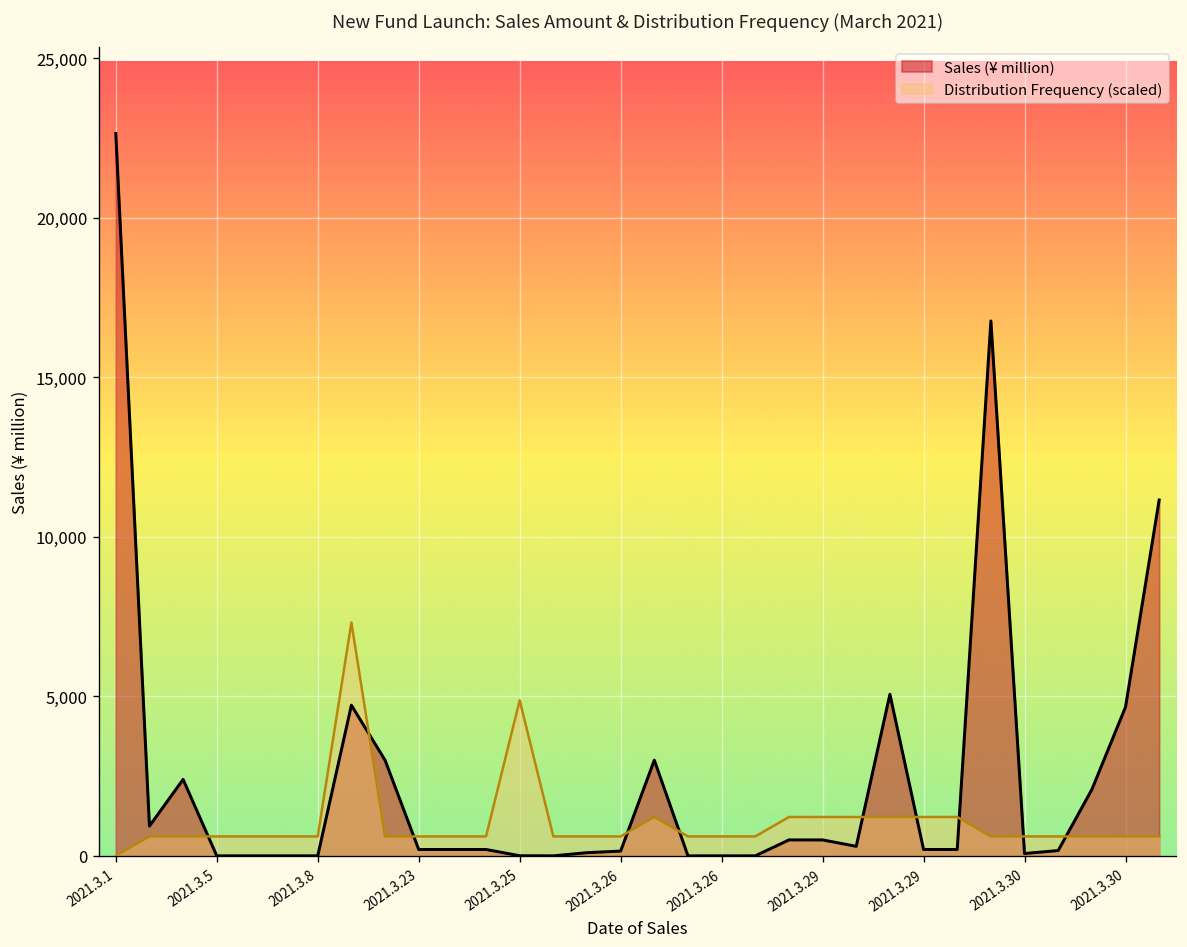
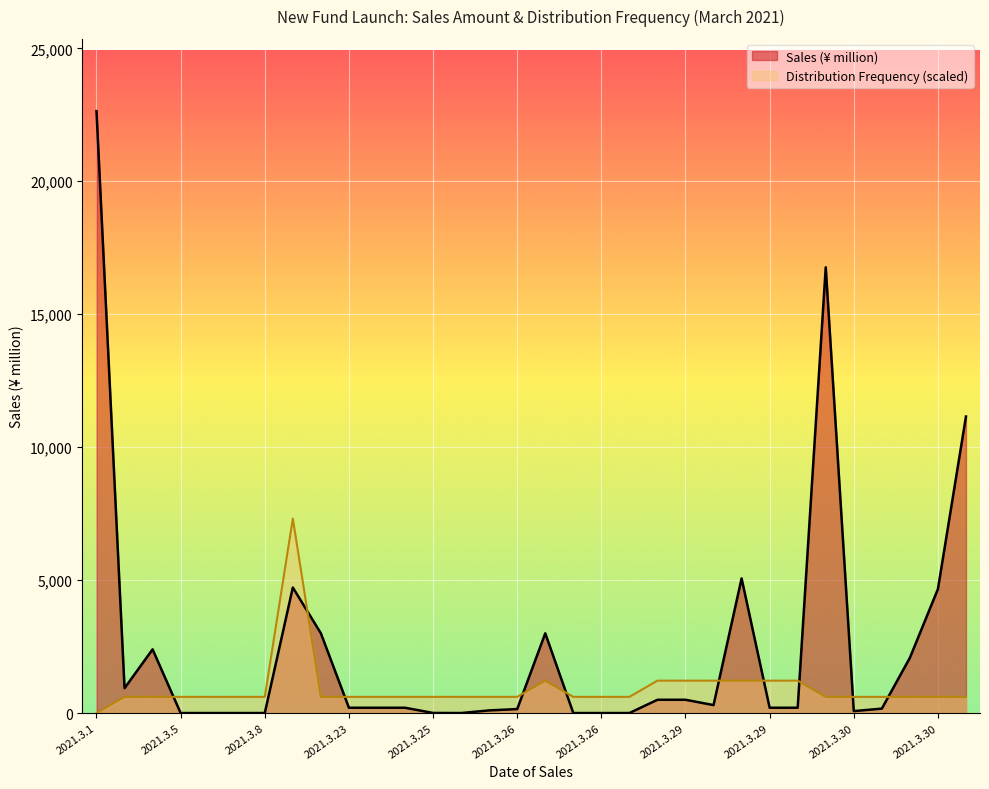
Distribution Frequency (scaled), 2021.3.25: 4,900 -> 600
